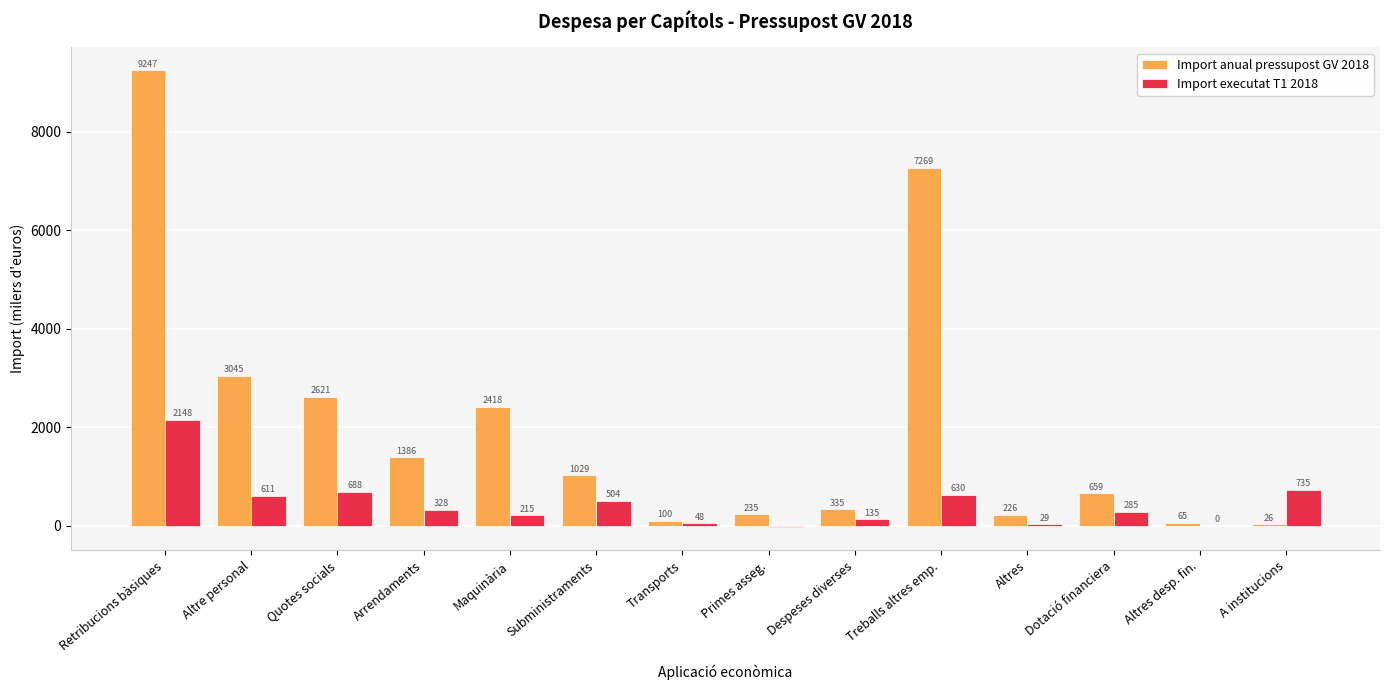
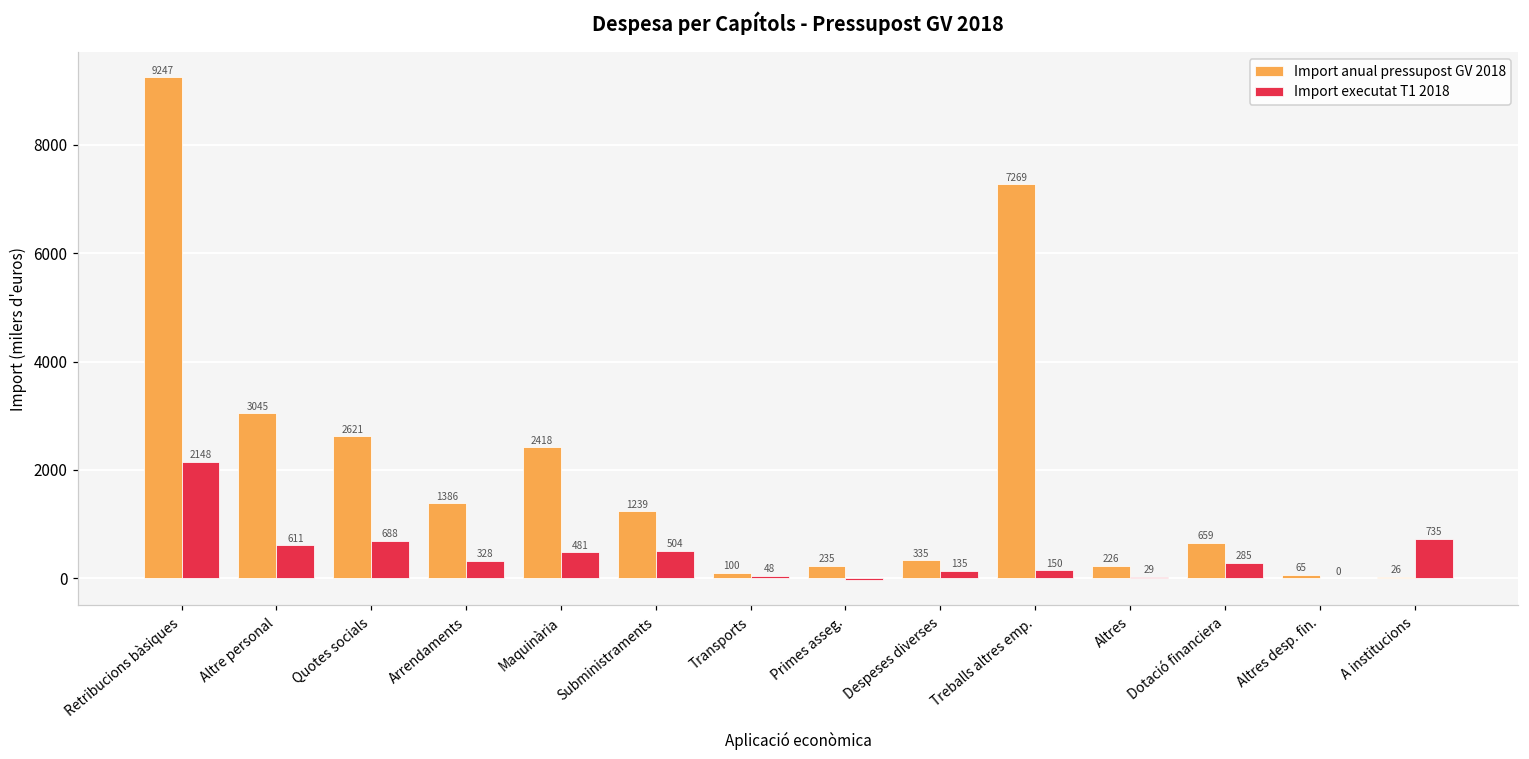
Import executat T1 2018, Maquinària: 215 -> 481
Import anual pressupost GV 2018, Subministraments: 1029 -> 1239
Import executat T1 2018, Treballs altres emp.: 630 -> 150
